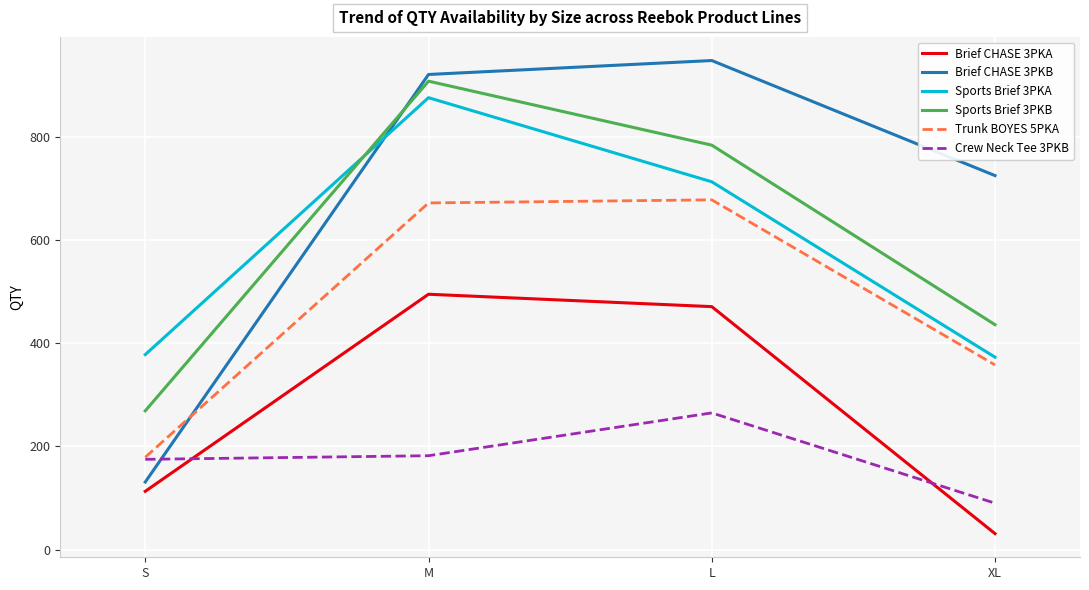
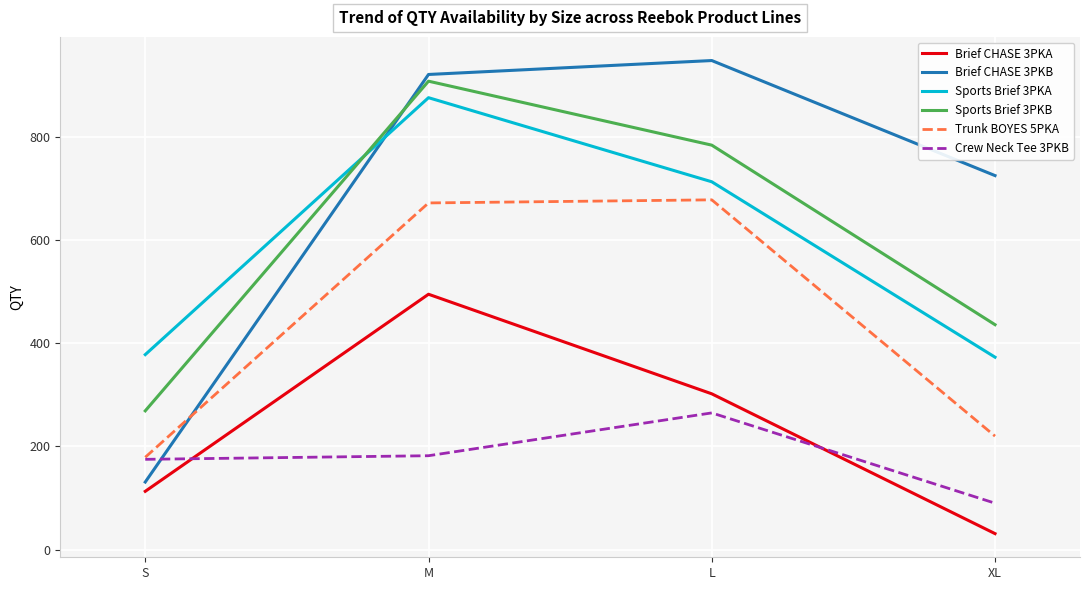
Brief CHASE 3PKA, L: 470 -> 300
Trunk BOYES 5PKA, XL: 360 -> 220
